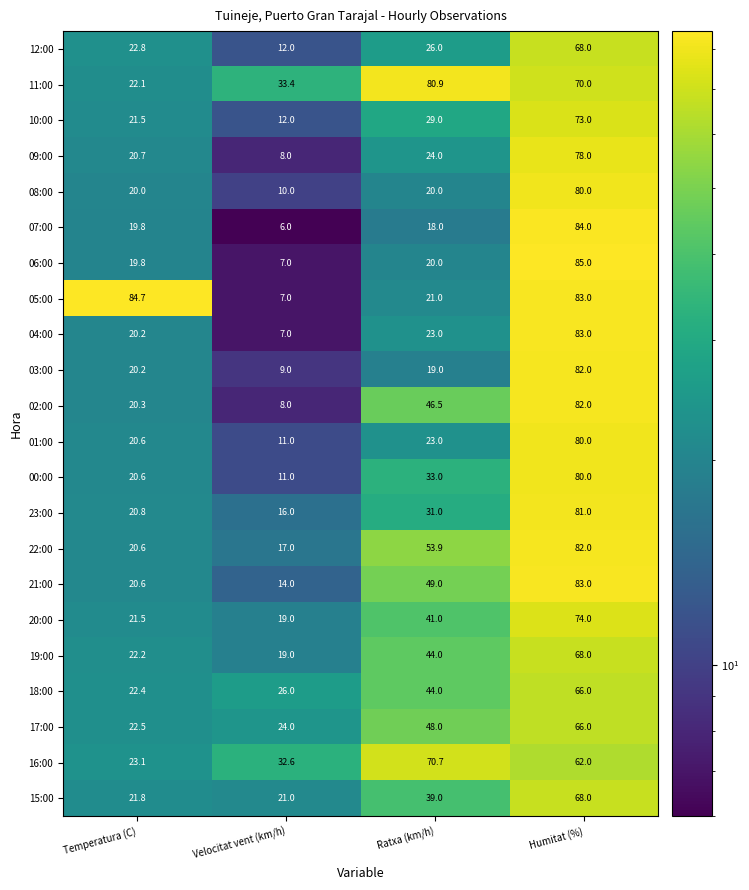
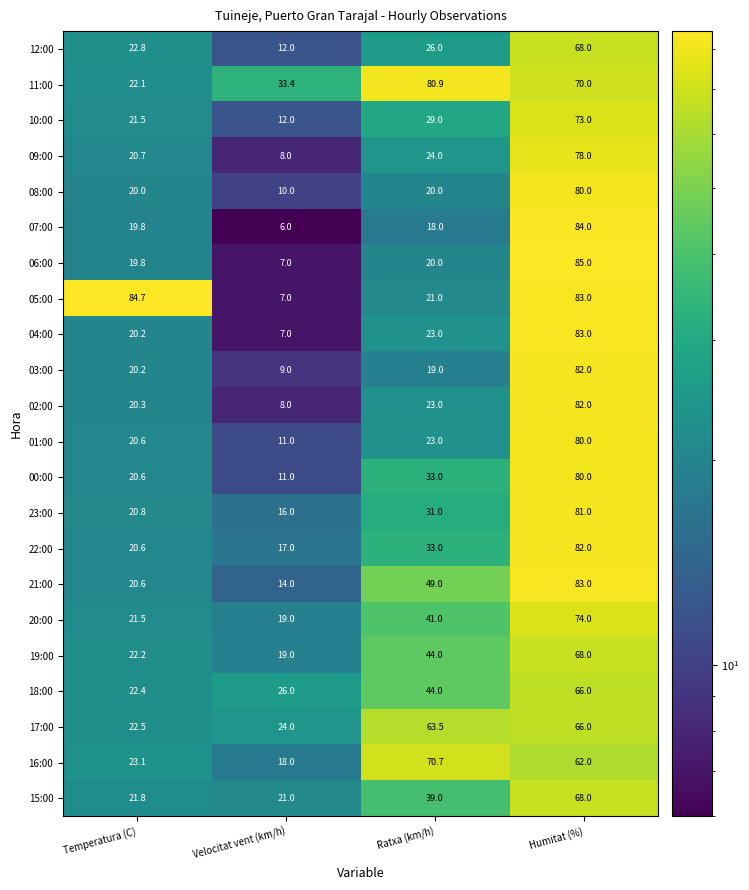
02:00, Ratxa (km/h): 46.5 -> 23.0
22:00, Ratxa (km/h): 53.9 -> 33.0
17:00, Ratxa (km/h): 48.0 -> 63.5
16:00, Velocitat vent (km/h): 32.6 -> 18.0
